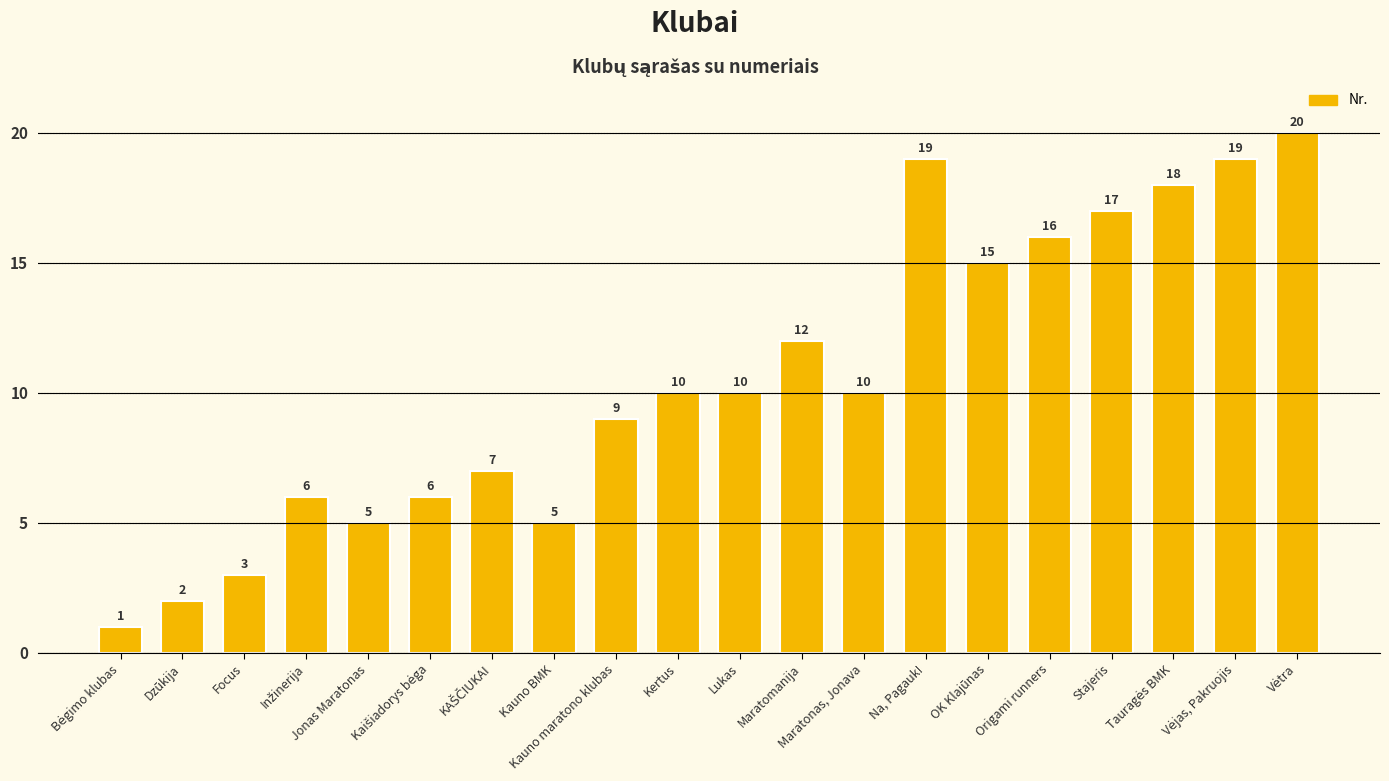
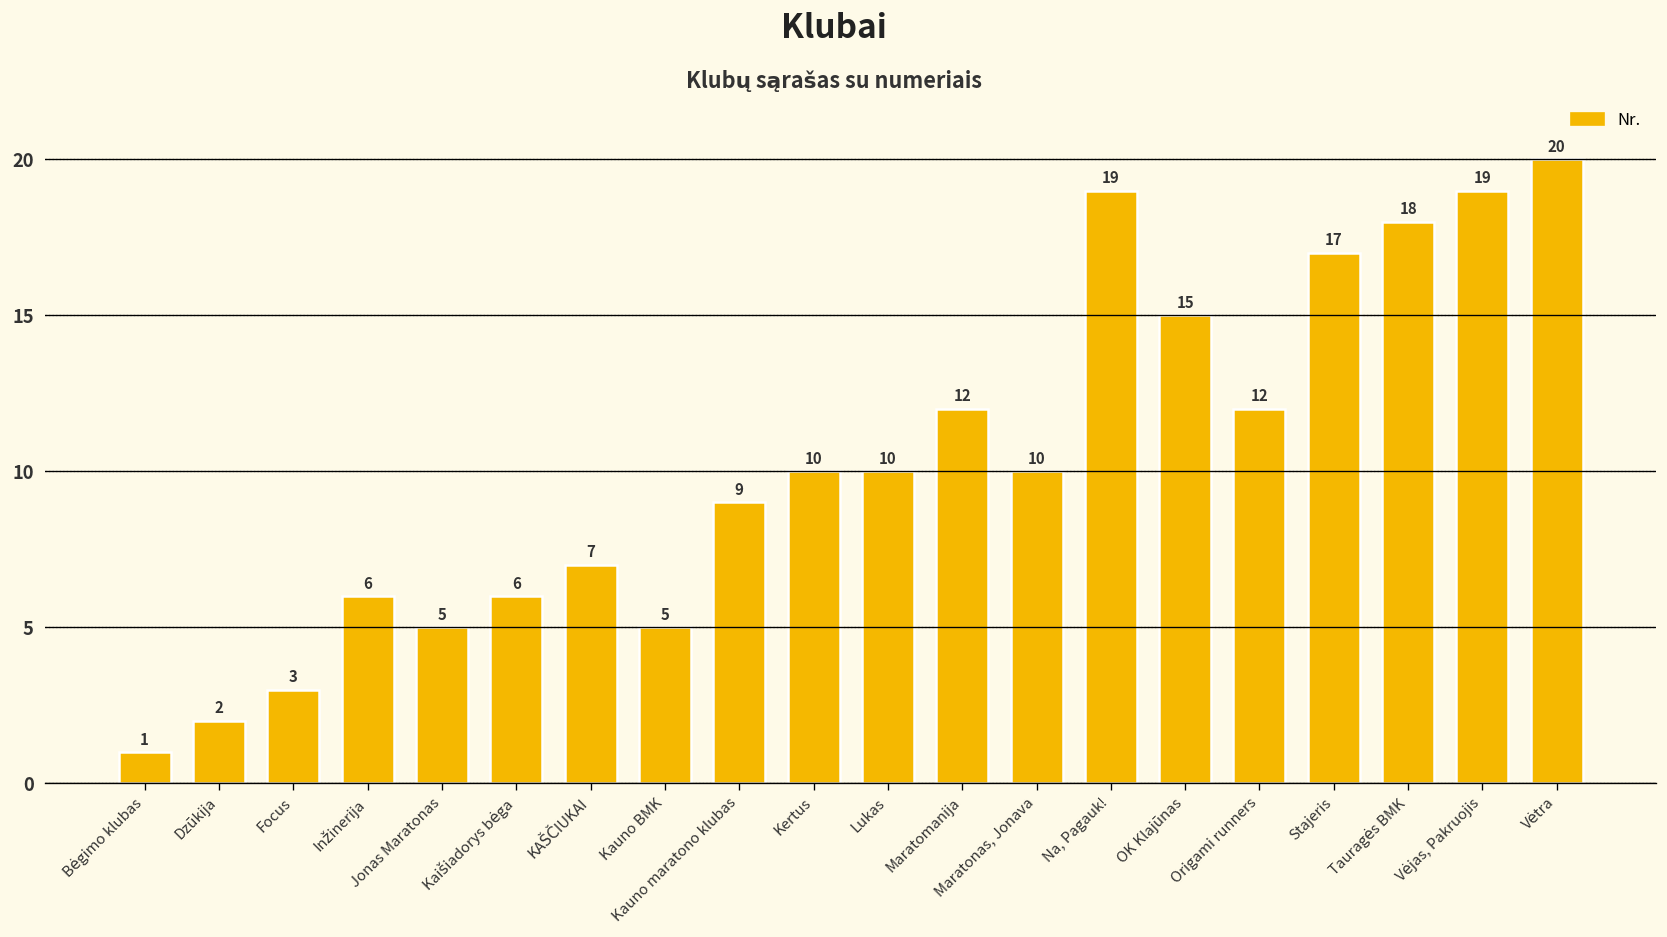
Origami runners: 16 -> 12
